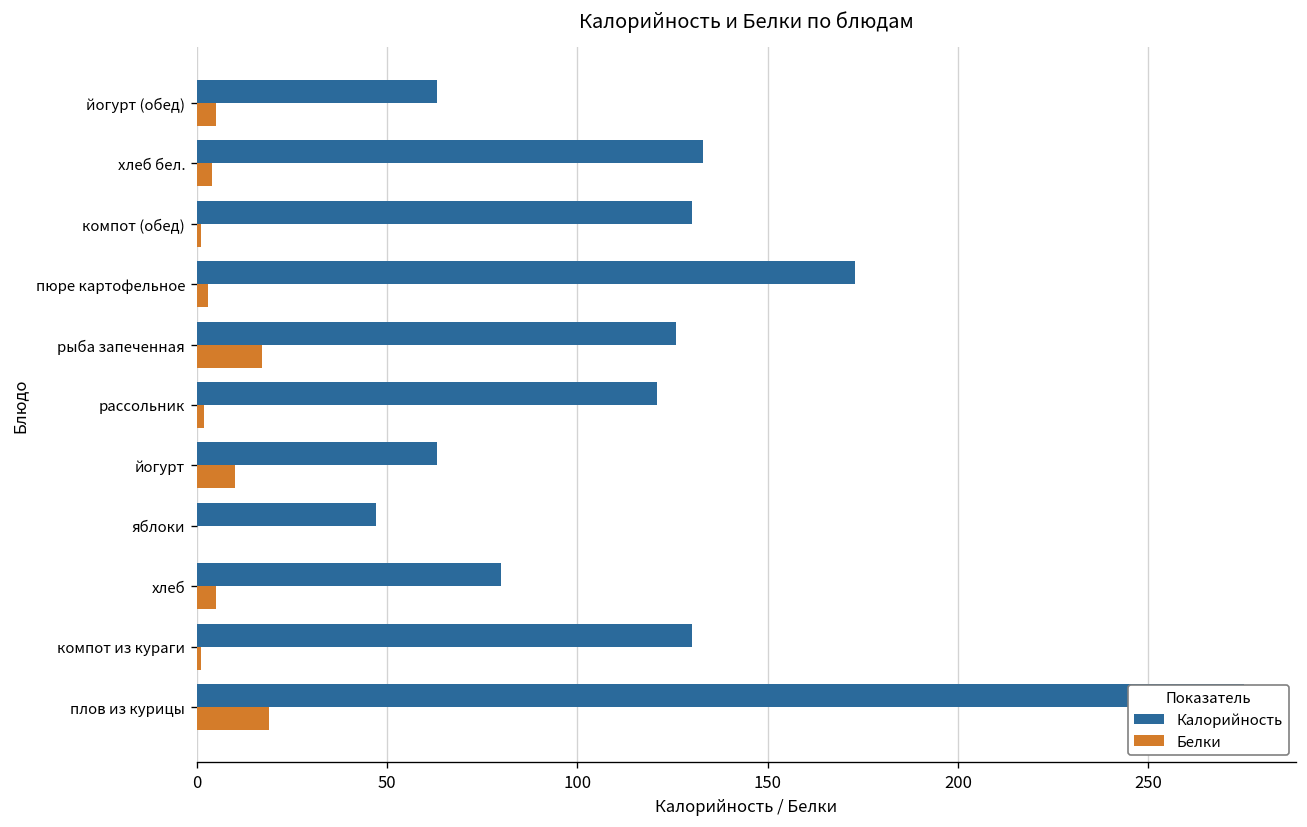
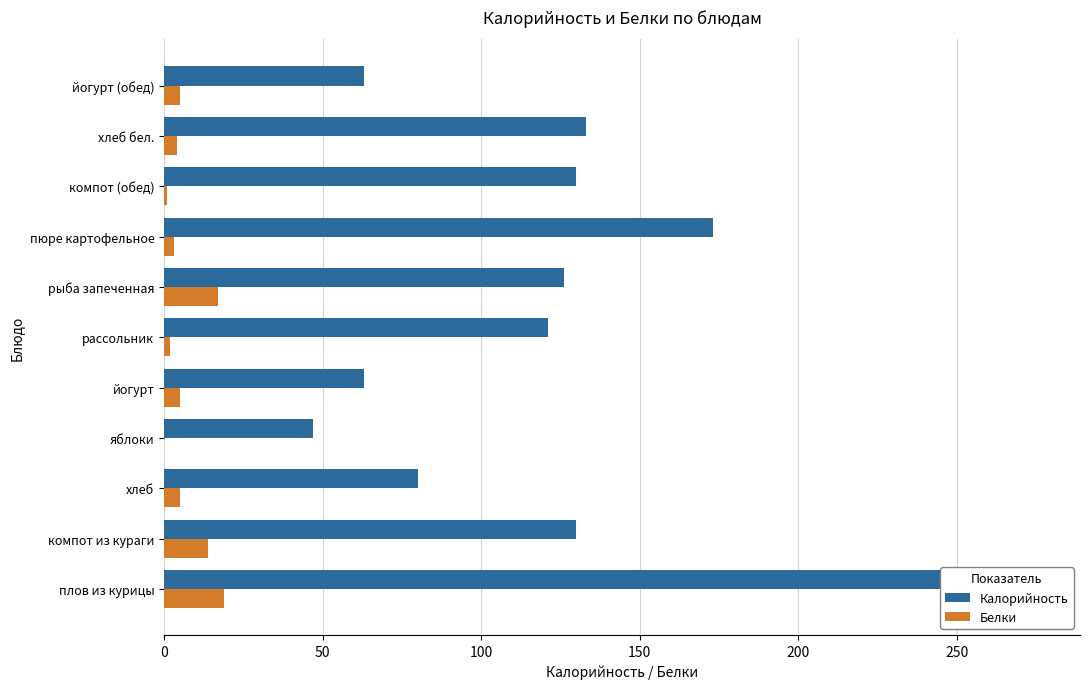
Белки, йогурт: 10 -> 5
Белки, компот из кураги: 1 -> 14
